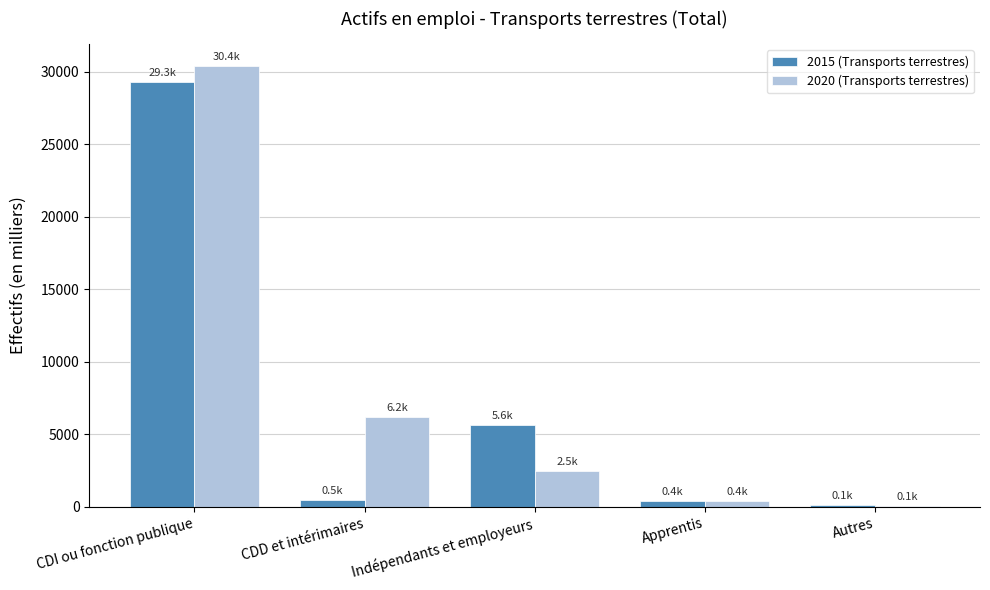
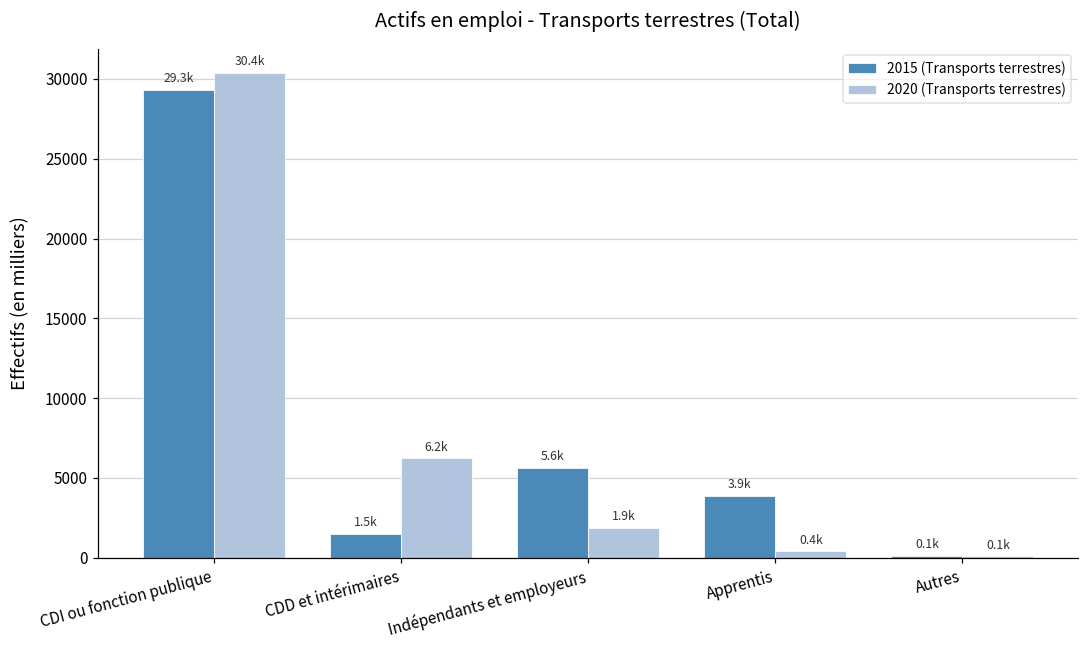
2015 (Transports terrestres), CDD et intérimaires: 0.5k -> 1.5k
2020 (Transports terrestres), Indépendants et employeurs: 2.5k -> 1.9k
2015 (Transports terrestres), Apprentis: 0.4k -> 3.9k
